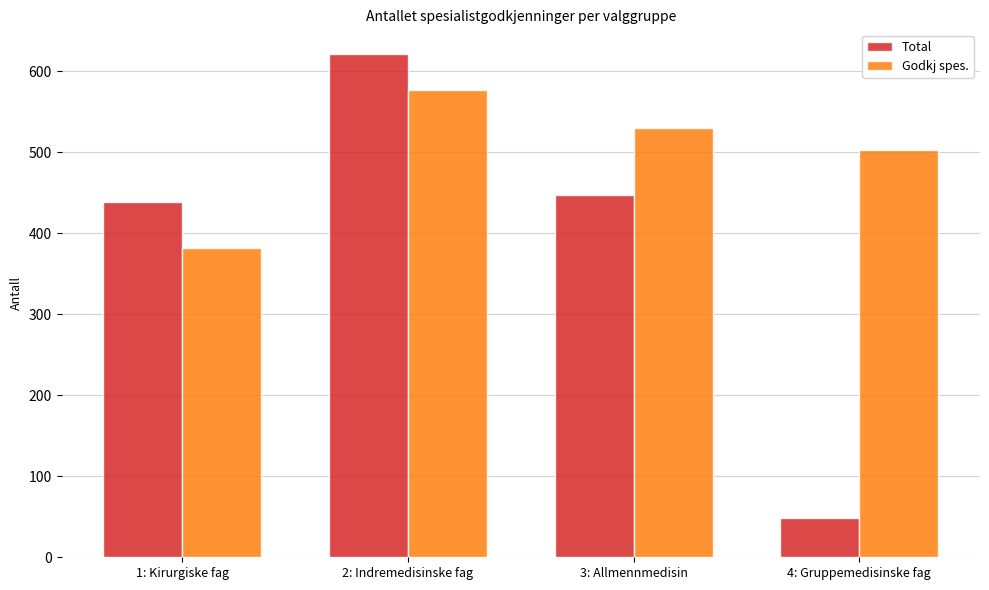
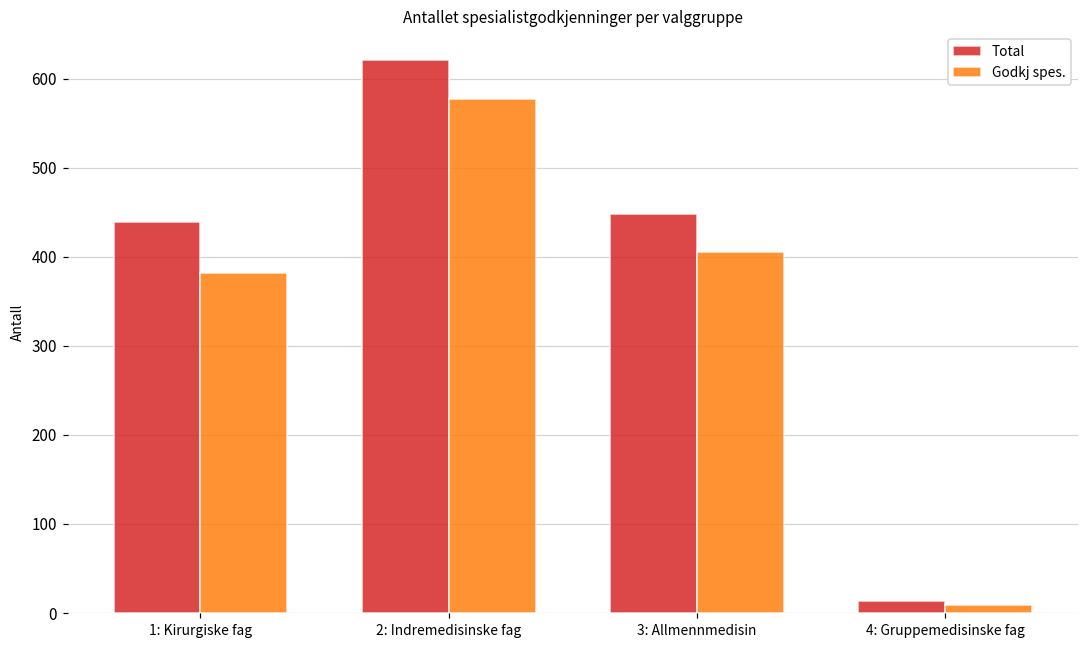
Godkj spes., 3: Allmennmedisin: 530 -> 410
Total, 4: Gruppemedisinske fag: 50 -> 10
Godkj spes., 4: Gruppemedisinske fag: 500 -> 10
